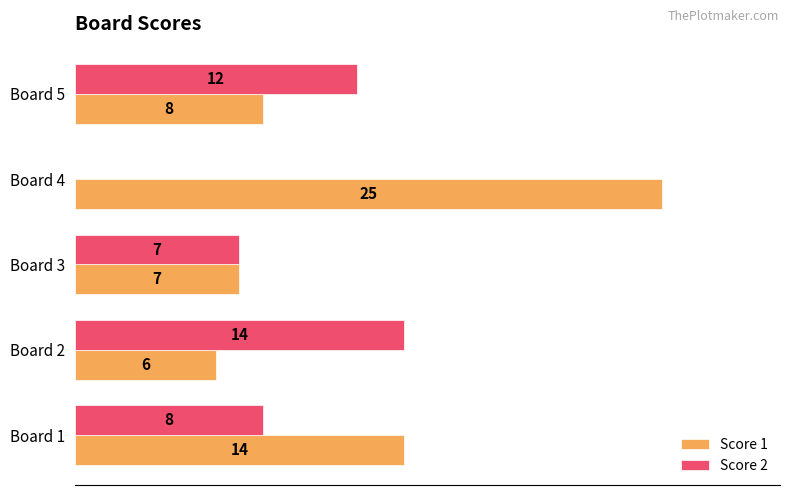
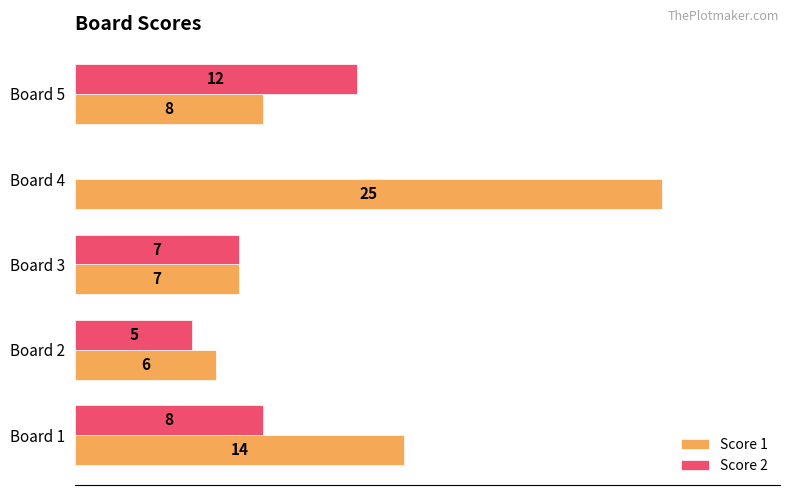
Score 2, Board 2: 14 -> 5
